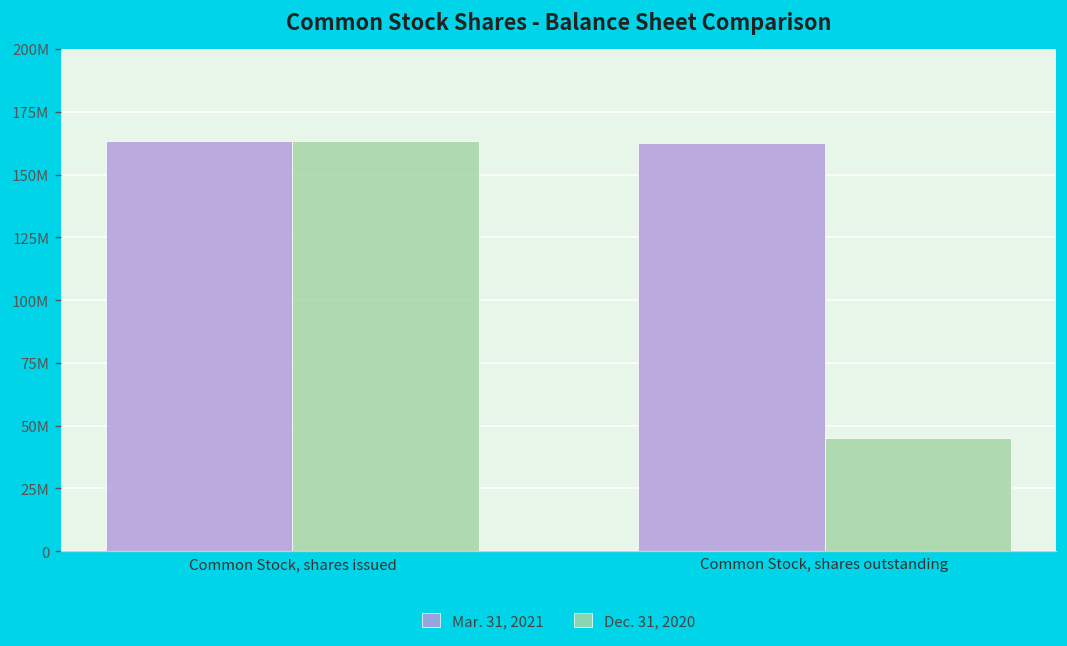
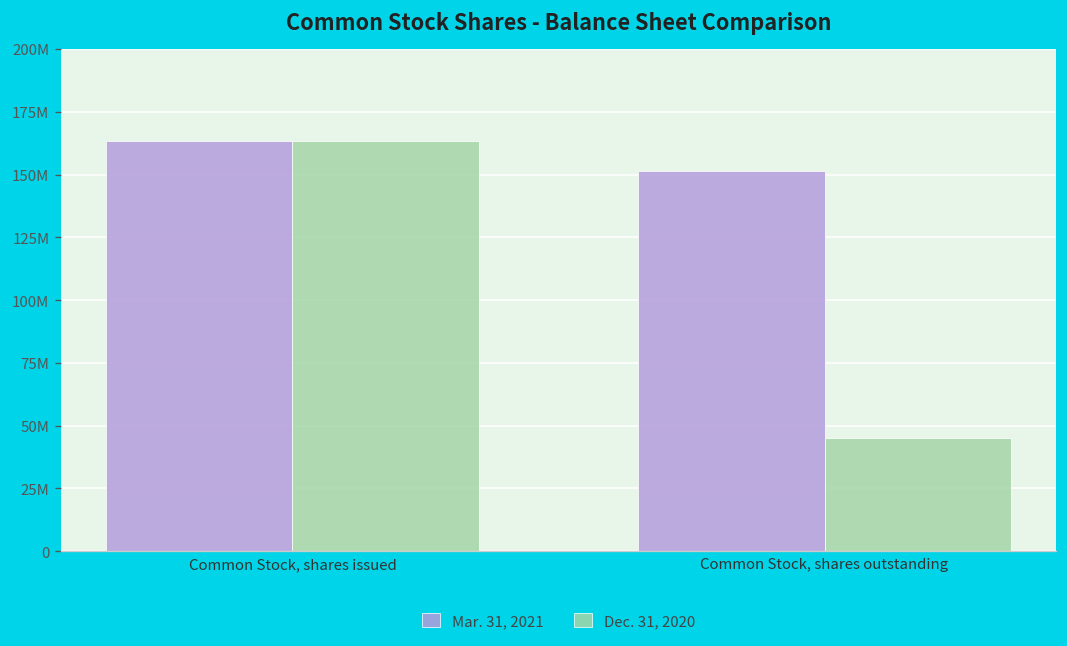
Mar. 31, 2021, Common Stock, shares outstanding: 163000000 -> 151000000
